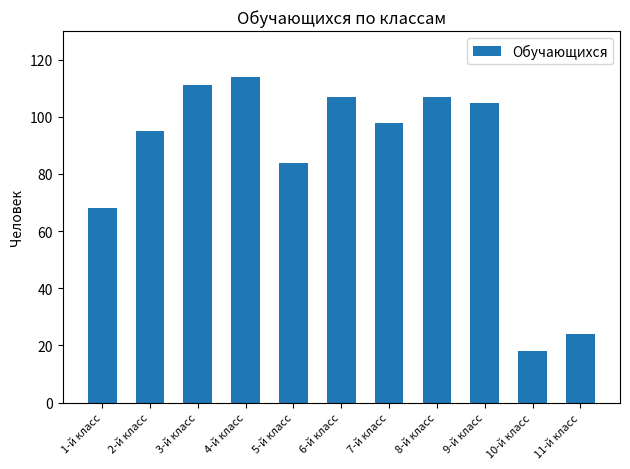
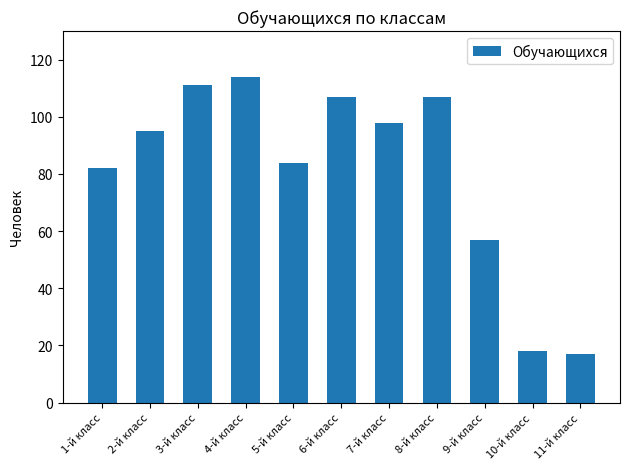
1-й класс: 68 -> 82
9-й класс: 105 -> 57
11-й класс: 24 -> 17
